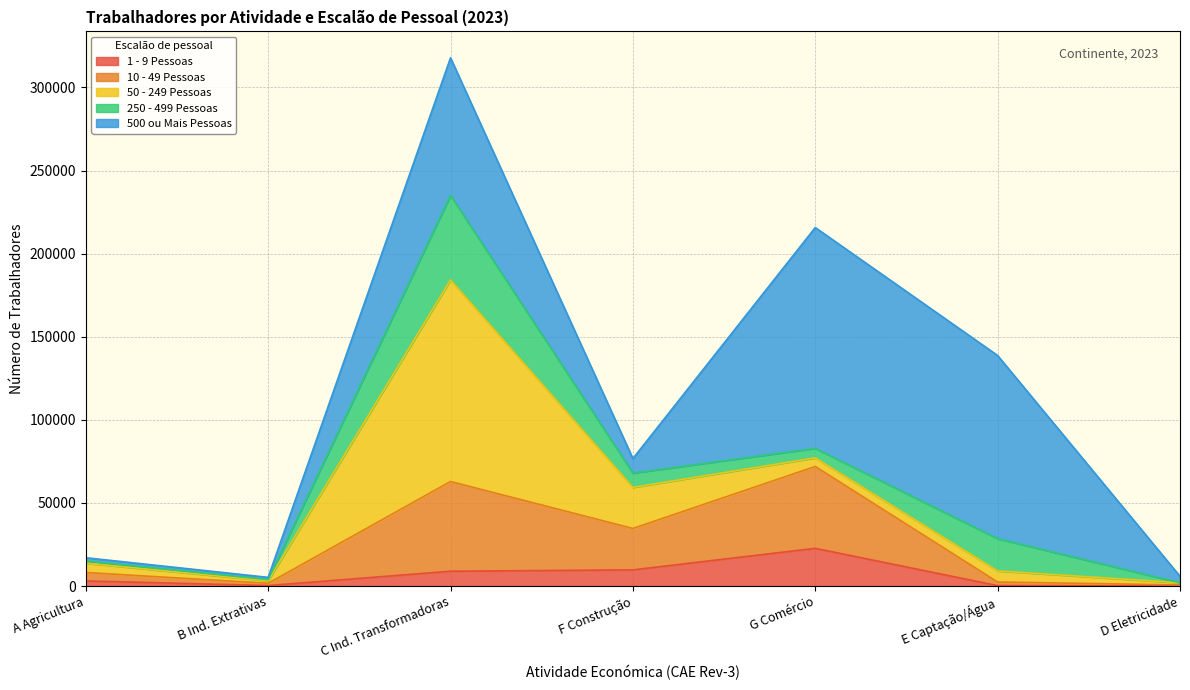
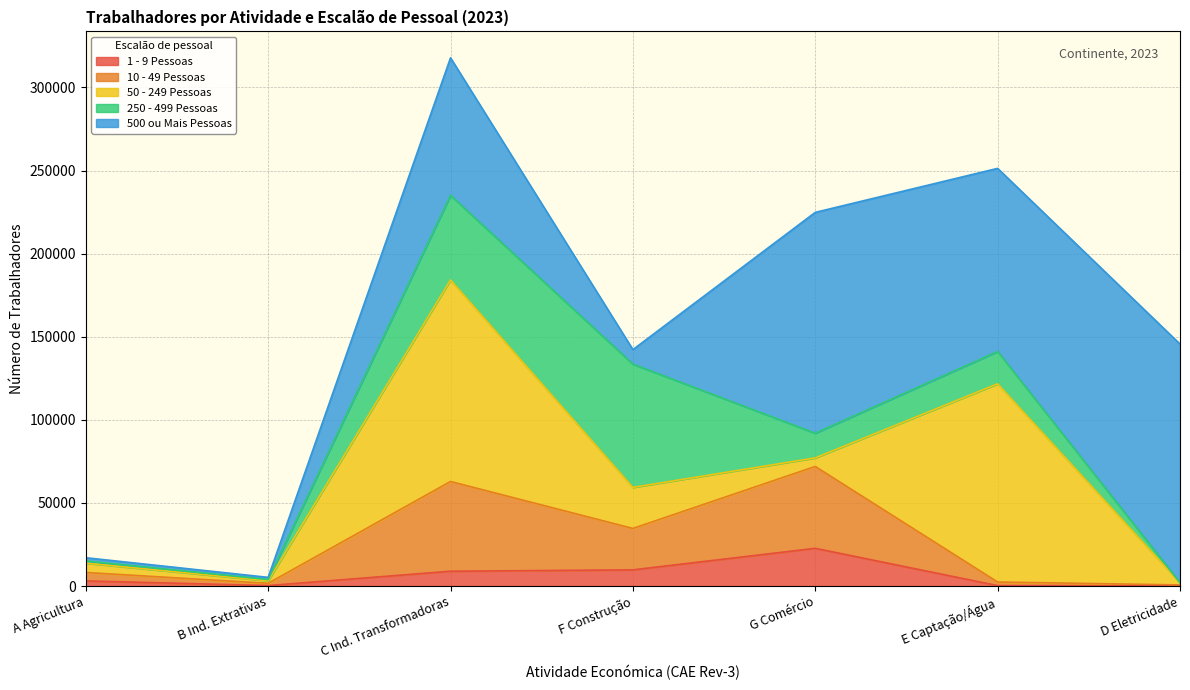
250 - 499 Pessoas, F Construção: 9000 -> 74000
250 - 499 Pessoas, G Comércio: 6000 -> 15000
50 - 249 Pessoas, E Captação/Água: 7000 -> 119000
500 ou Mais Pessoas, D Eletricidade: 4000 -> 144000
